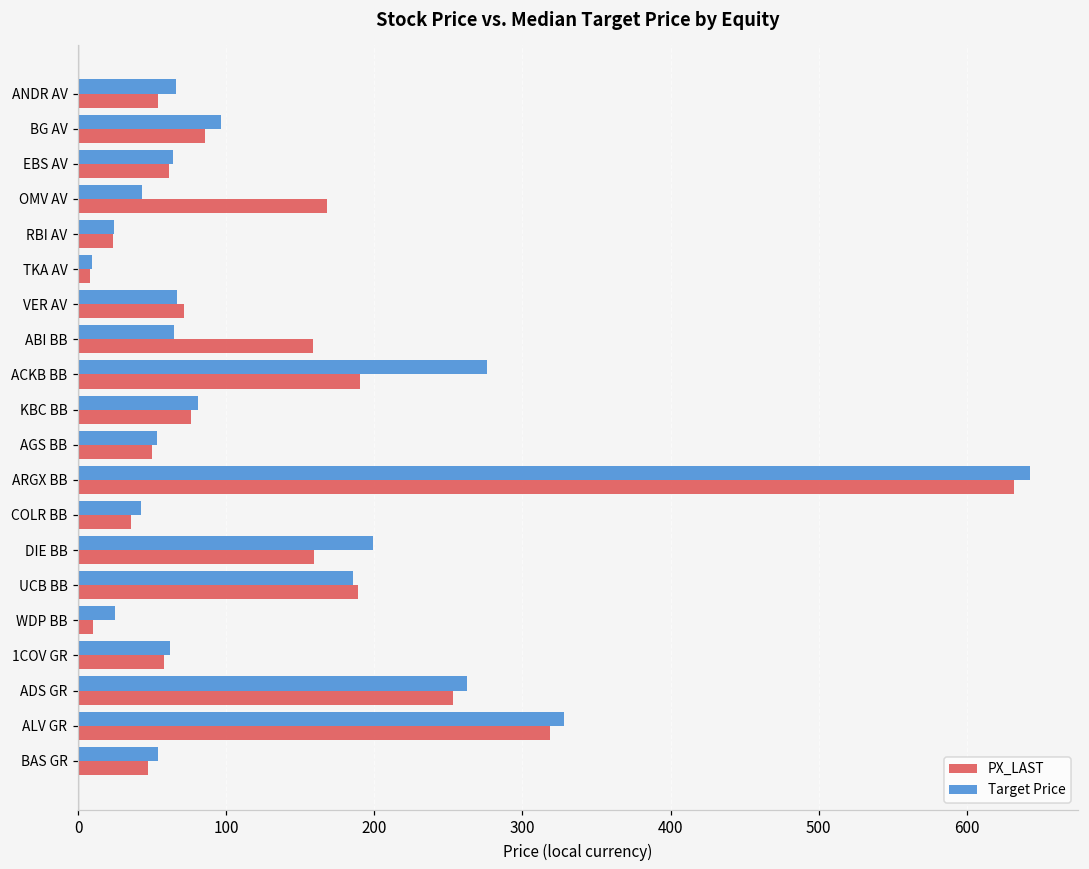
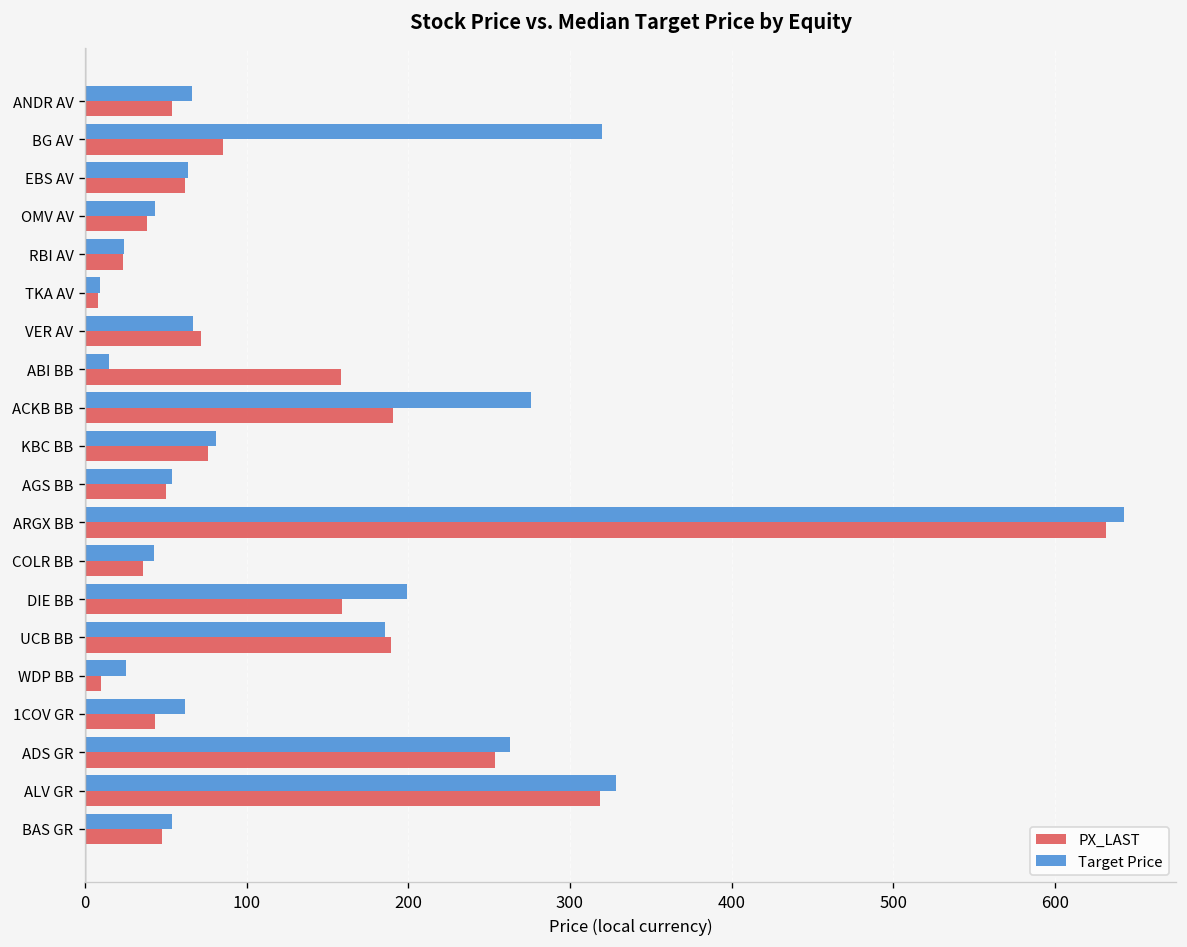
Target Price, BG AV: 96 -> 320
PX_LAST, OMV AV: 168 -> 38
Target Price, ABI BB: 65 -> 15
PX_LAST, 1COV GR: 58 -> 43
